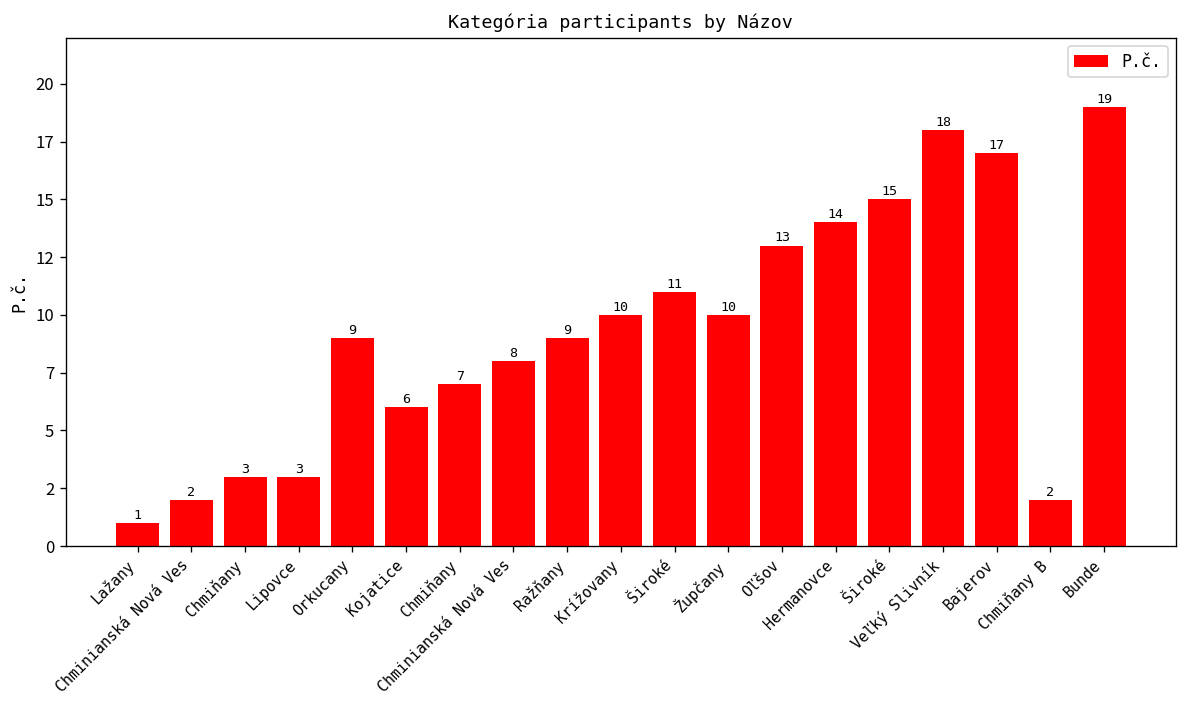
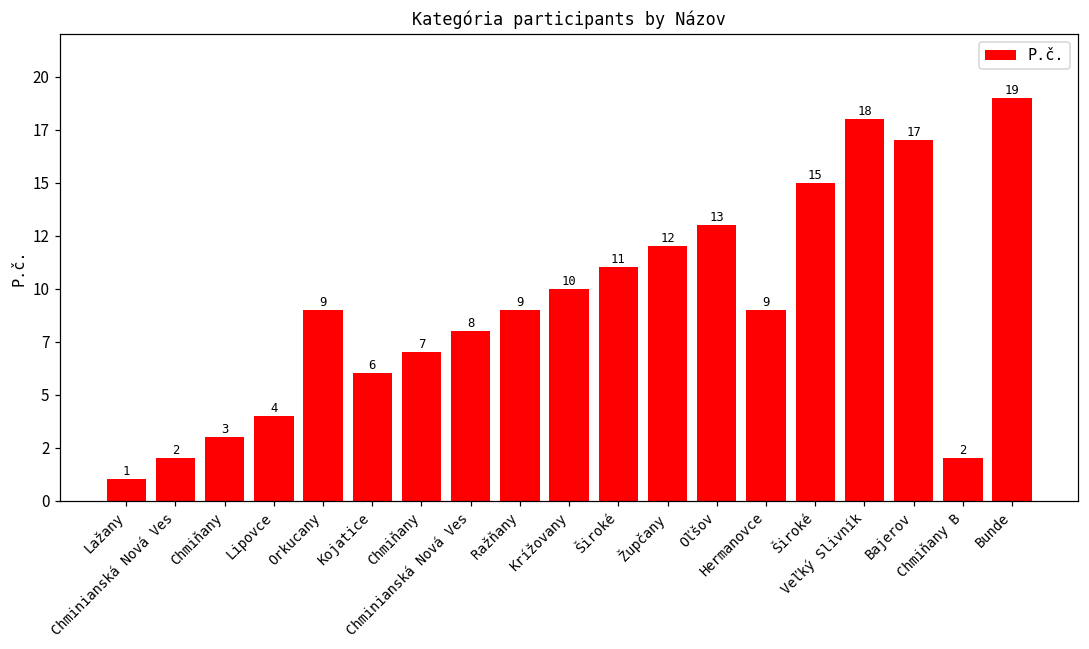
Lipovce: 3 -> 4
Župčany: 10 -> 12
Hermanovce: 14 -> 9
